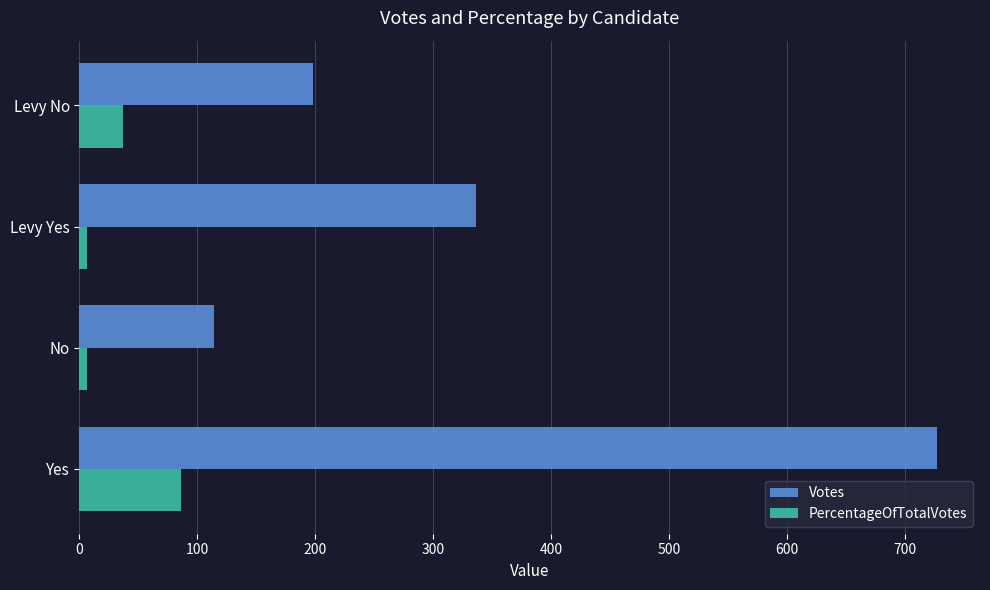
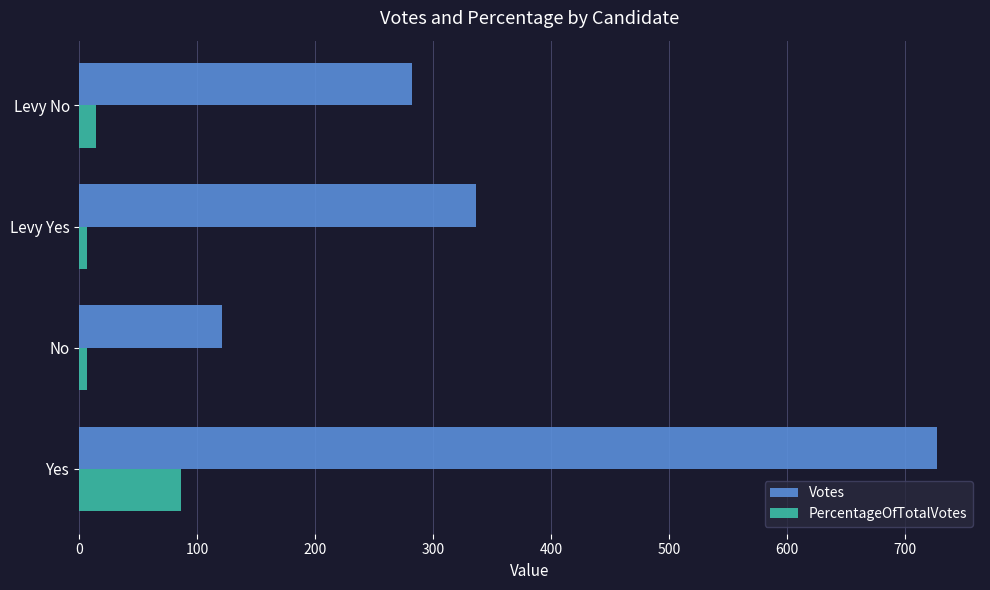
Votes, Levy No: 198 -> 282
PercentageOfTotalVotes, Levy No: 37 -> 14
Votes, No: 114 -> 121
